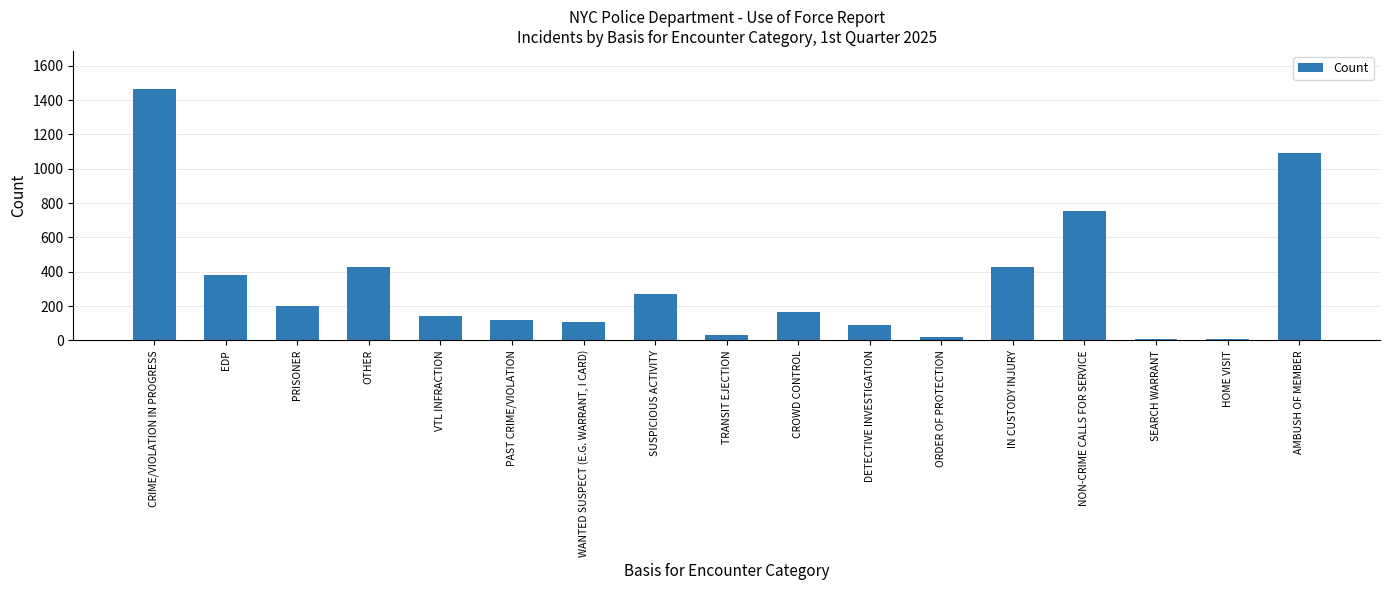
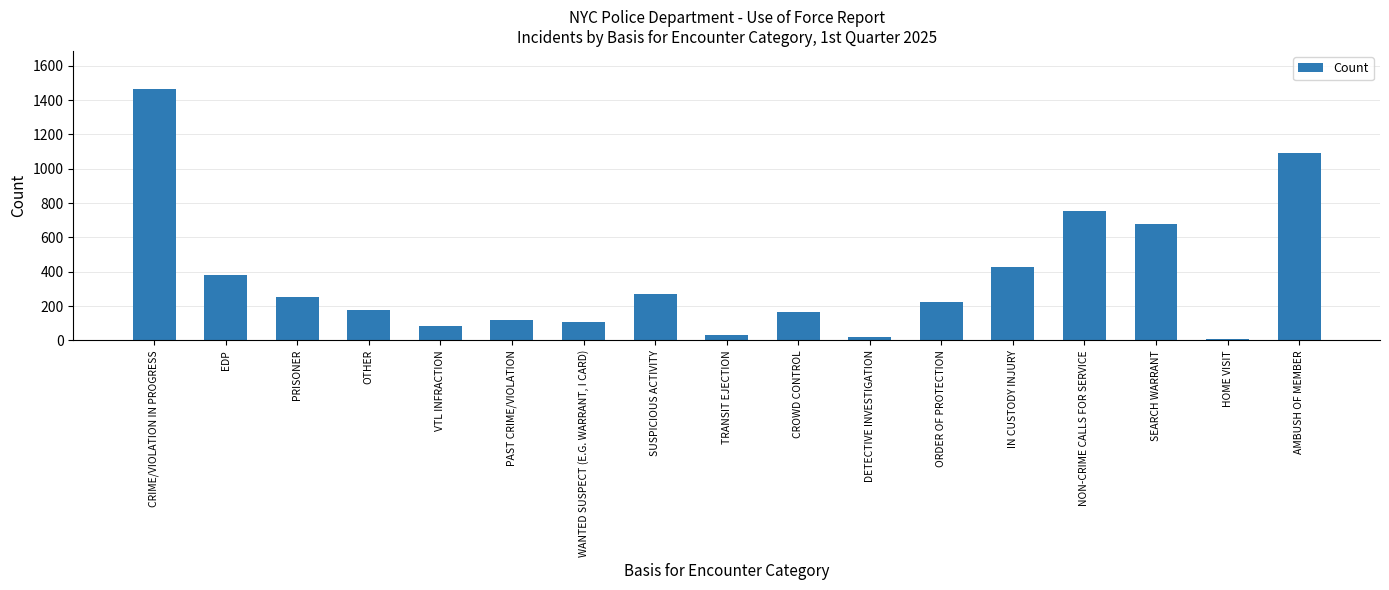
PRISONER: 200 -> 260
OTHER: 430 -> 180
VTL INFRACTION: 140 -> 90
DETECTIVE INVESTIGATION: 90 -> 20
ORDER OF PROTECTION: 20 -> 230
SEARCH WARRANT: 10 -> 680
